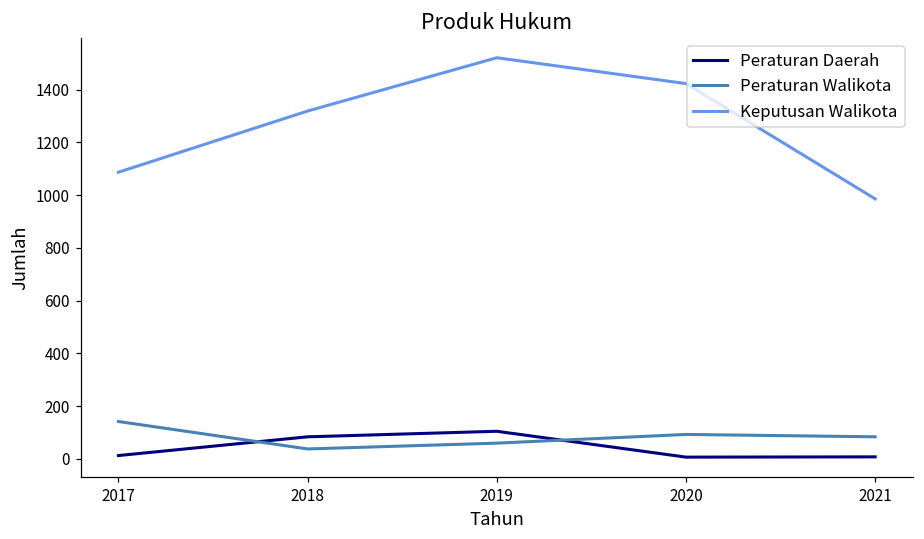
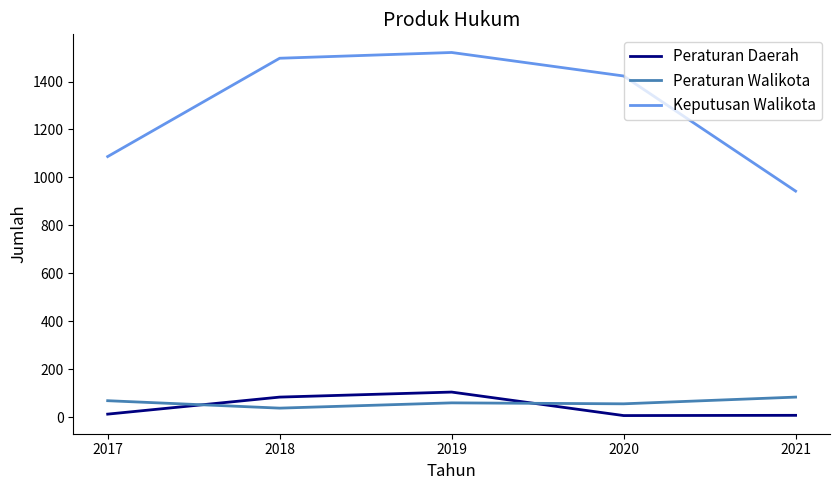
Peraturan Walikota, 2017: 140 -> 70
Keputusan Walikota, 2018: 1320 -> 1500
Peraturan Walikota, 2020: 90 -> 60
Keputusan Walikota, 2021: 990 -> 940
